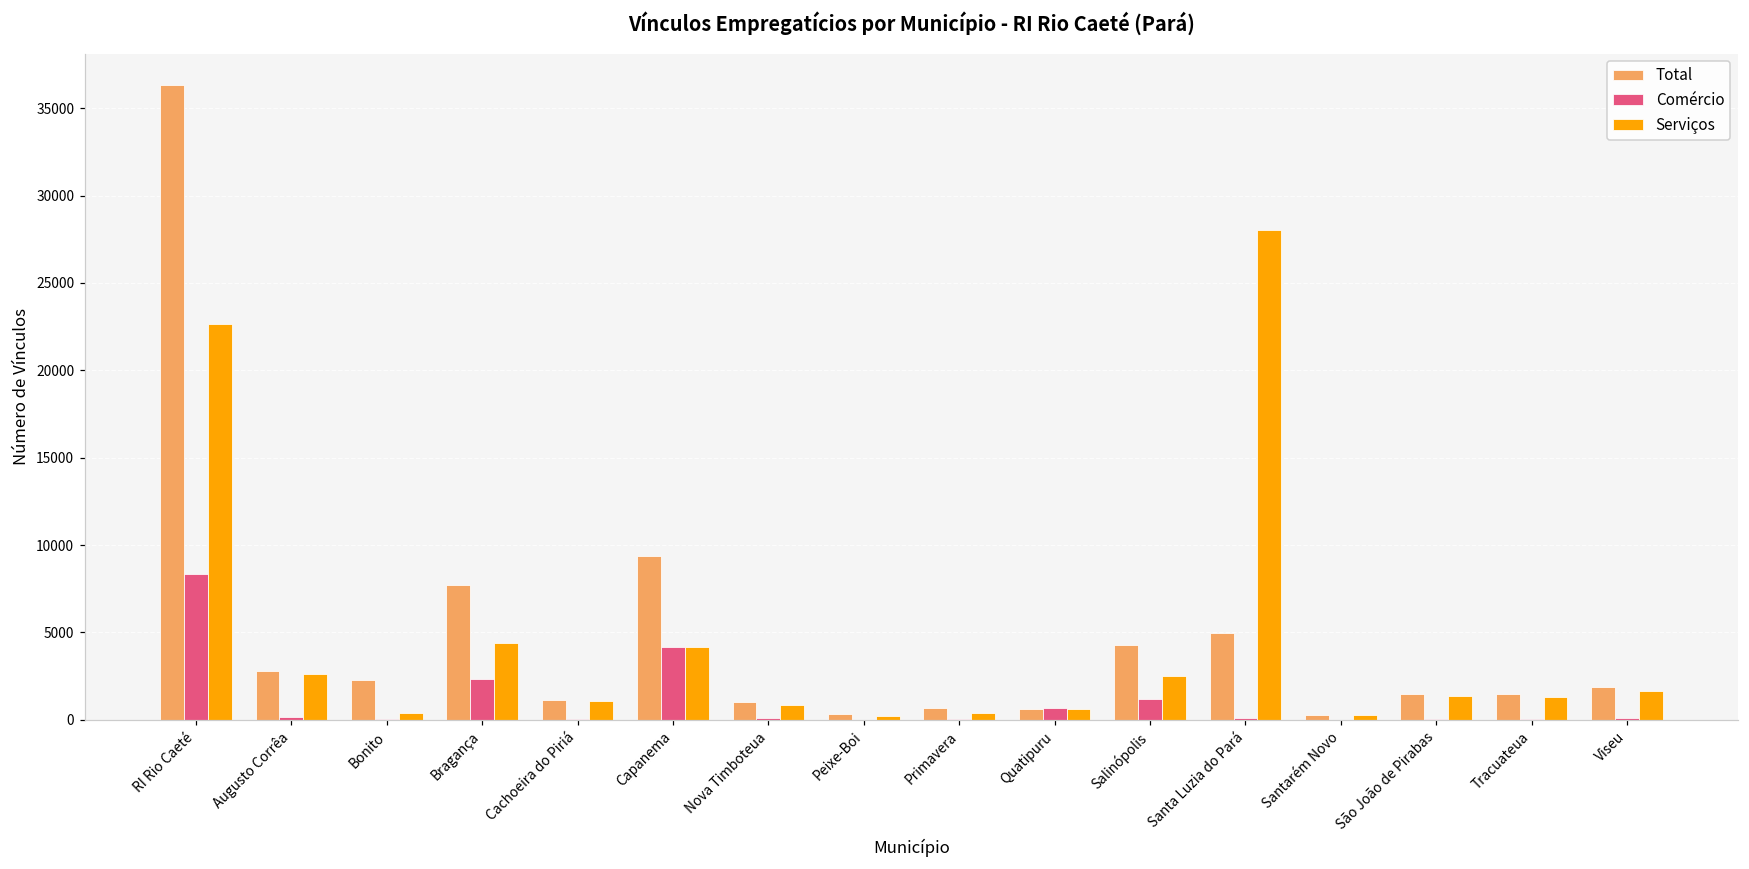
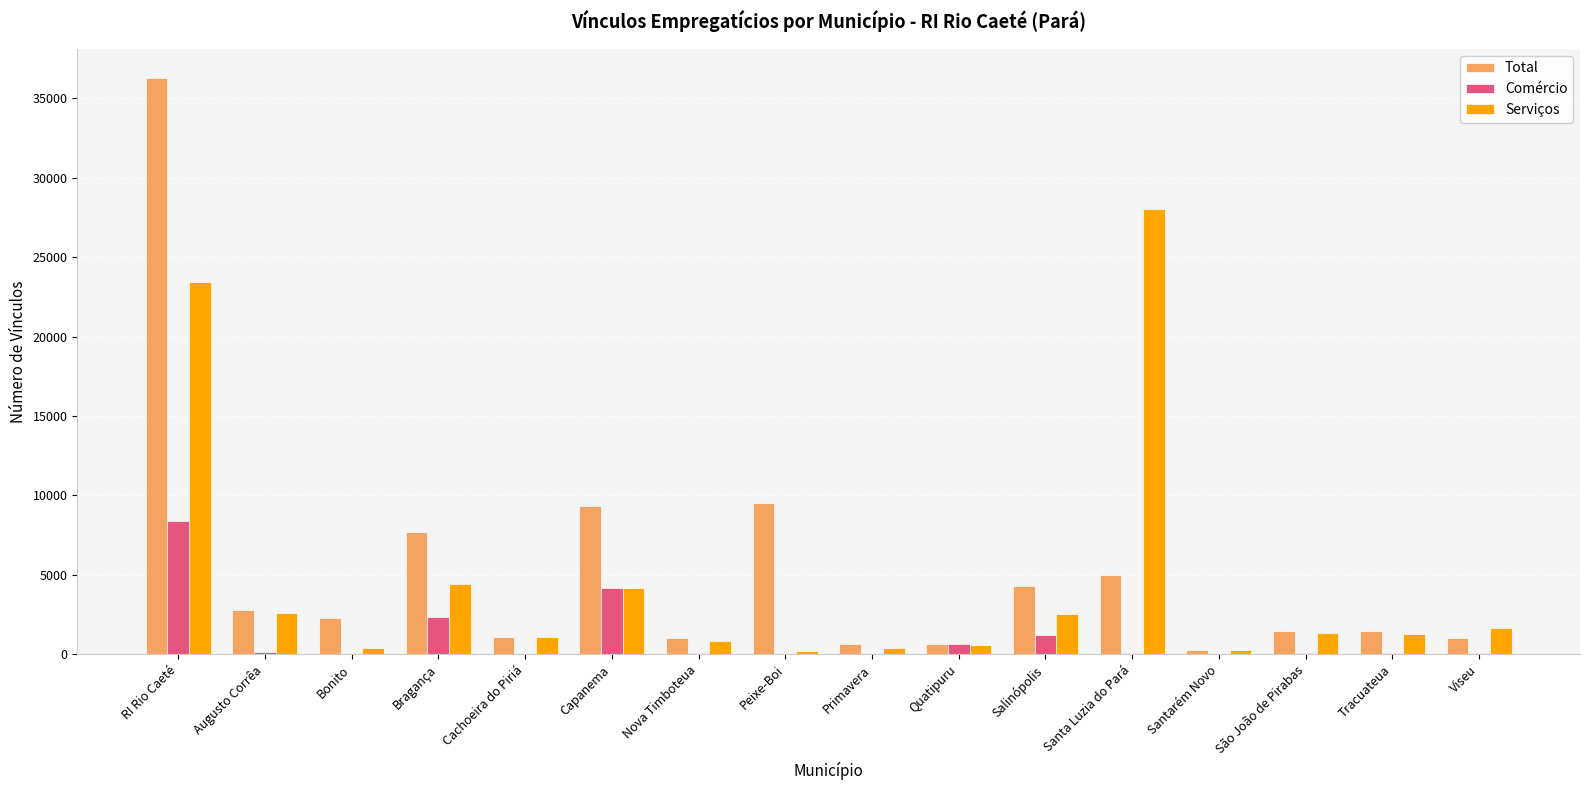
Serviços, RI Rio Caeté: 22600 -> 23400
Total, Peixe-Boi: 300 -> 9500
Total, Viseu: 1900 -> 1000
